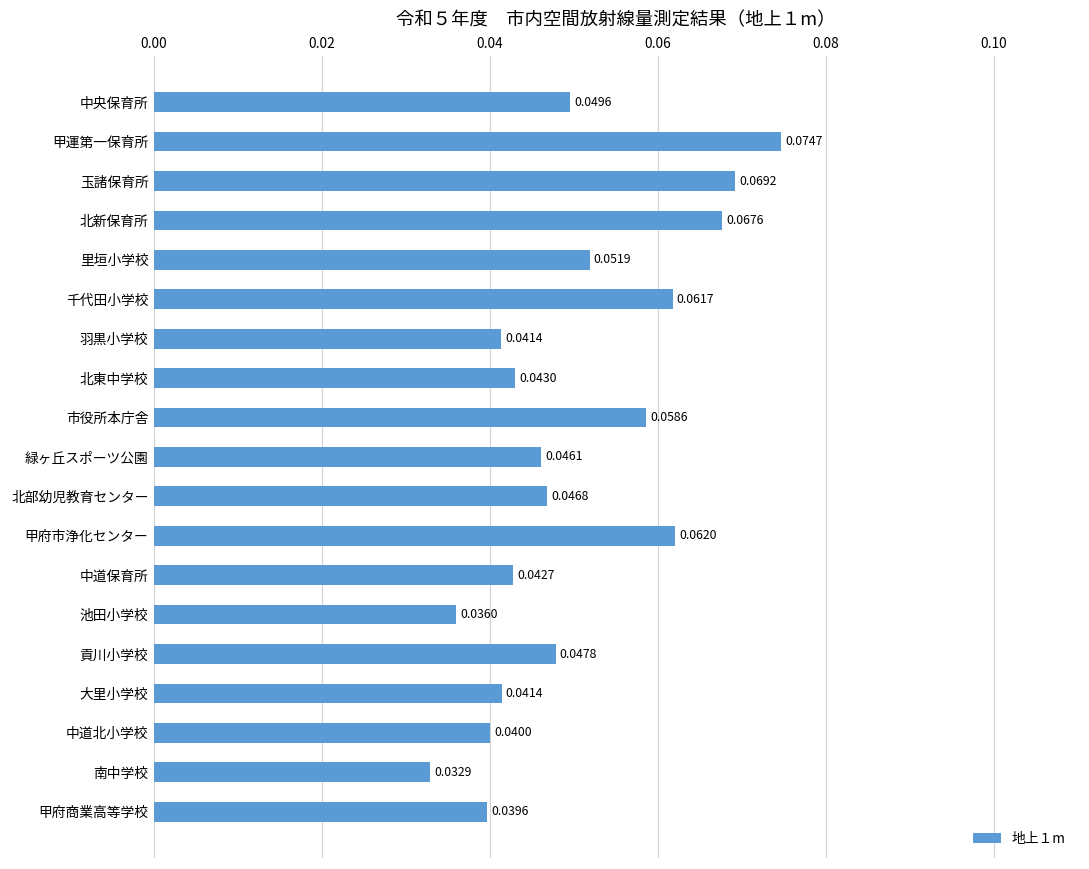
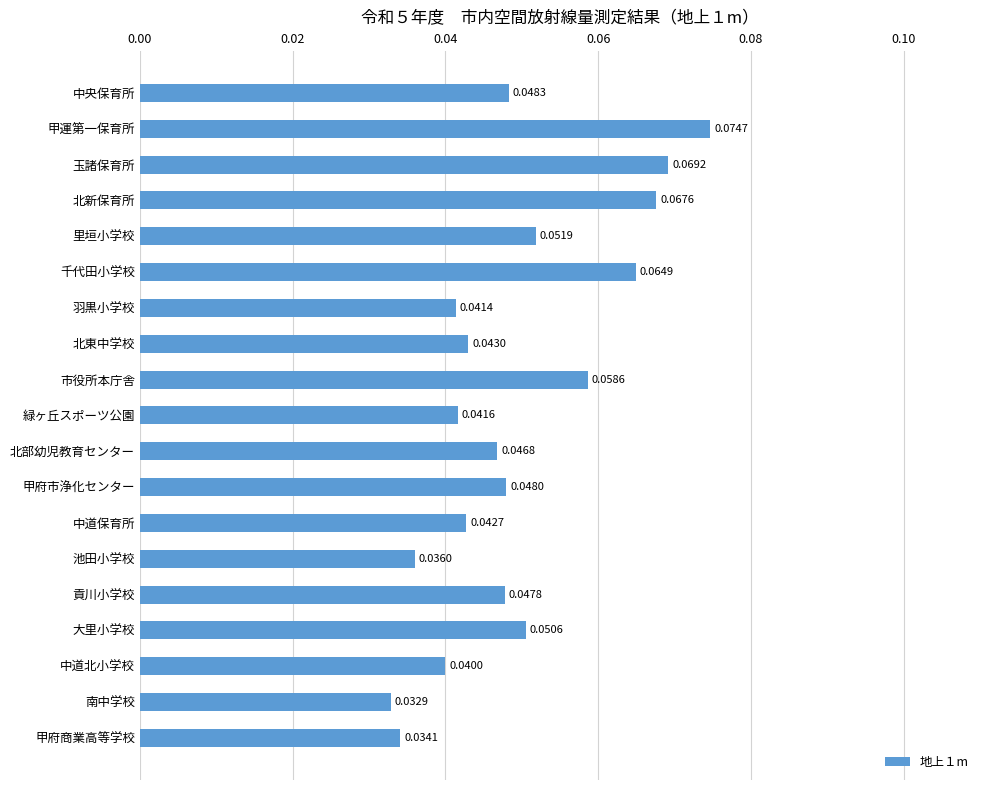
中央保育所: 0.0496 -> 0.0483
千代田小学校: 0.0617 -> 0.0649
緑ヶ丘スポーツ公園: 0.0461 -> 0.0416
甲府市浄化センター: 0.0620 -> 0.0480
大里小学校: 0.0414 -> 0.0506
甲府商業高等学校: 0.0396 -> 0.0341
